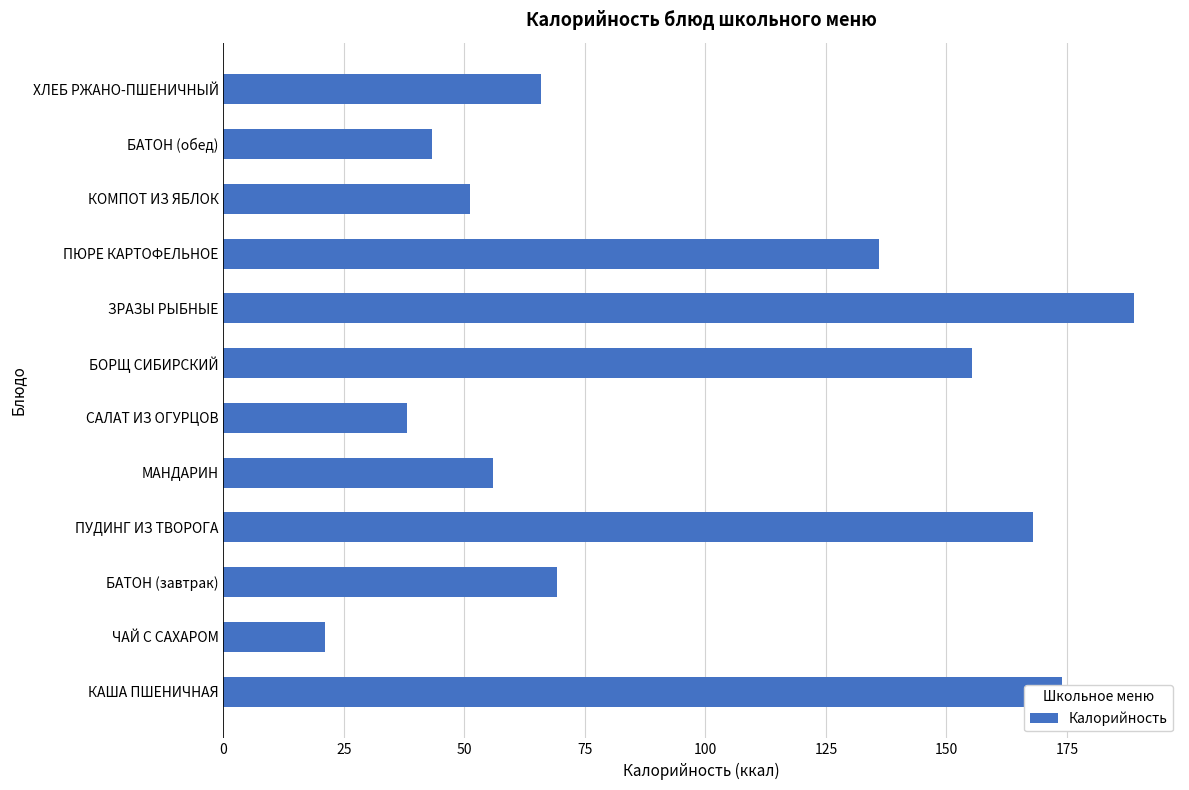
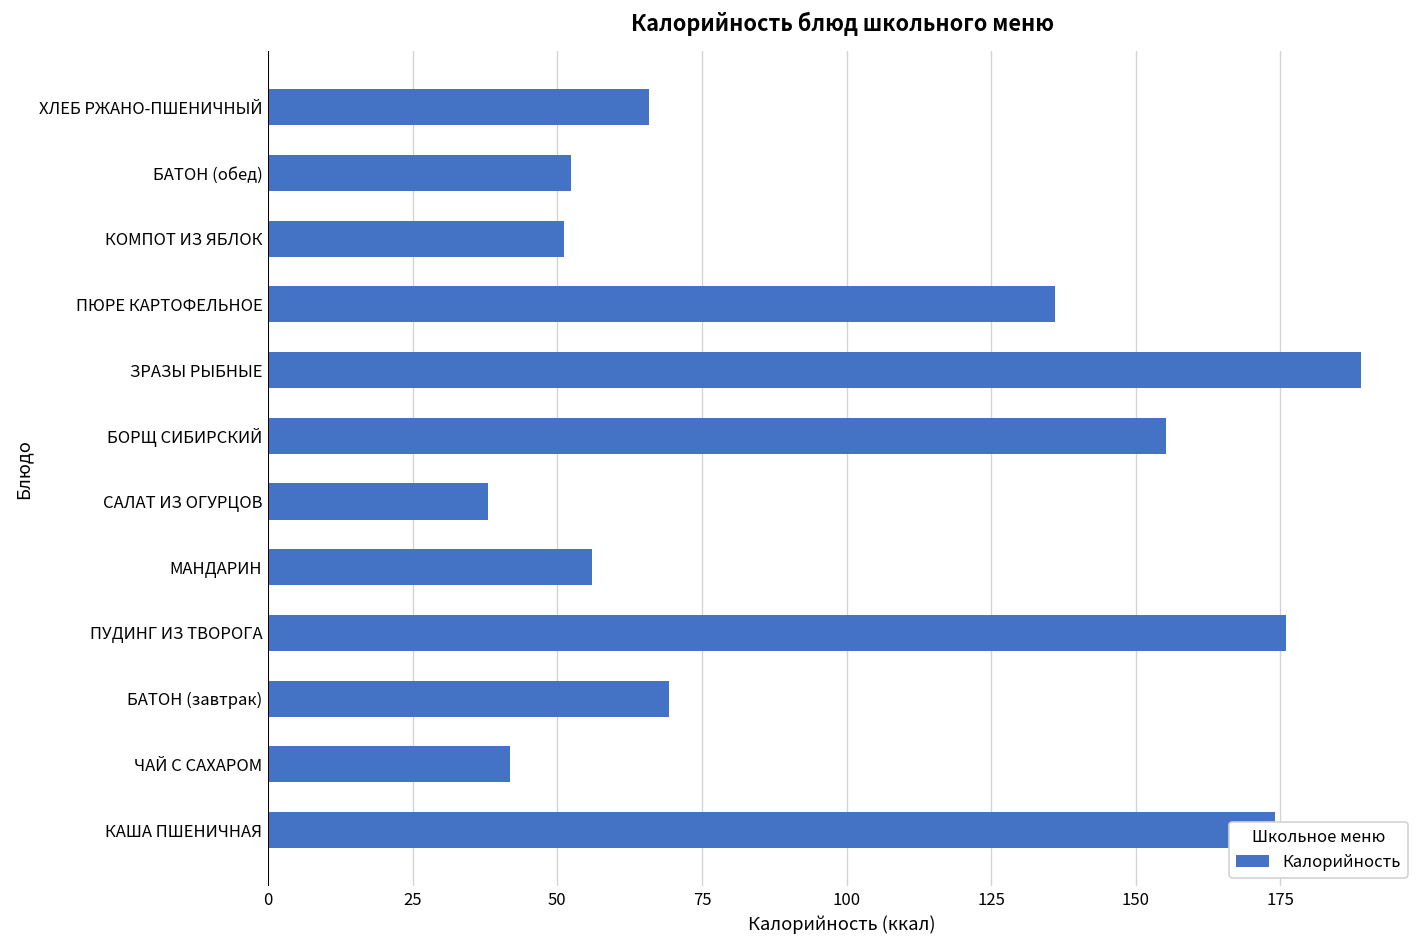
БАТОН (обед): 43 -> 52
ПУДИНГ ИЗ ТВОРОГА: 168 -> 176
ЧАЙ С САХАРОМ: 21 -> 42
